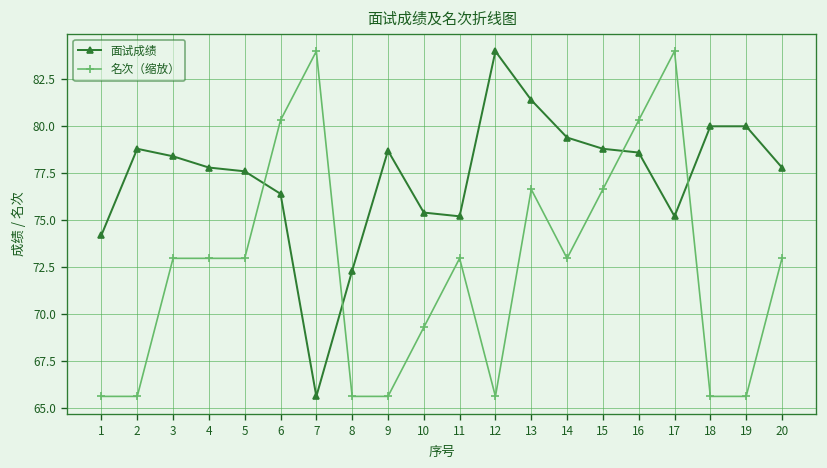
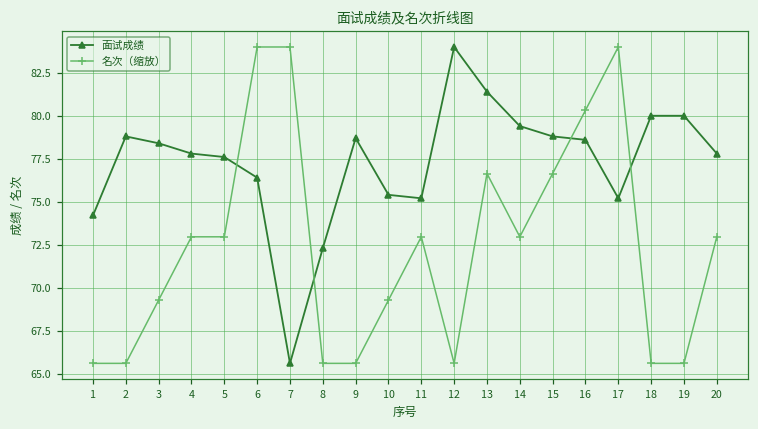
名次（缩放）, 3: 73.0 -> 69.3
名次（缩放）, 6: 80.3 -> 84.0
